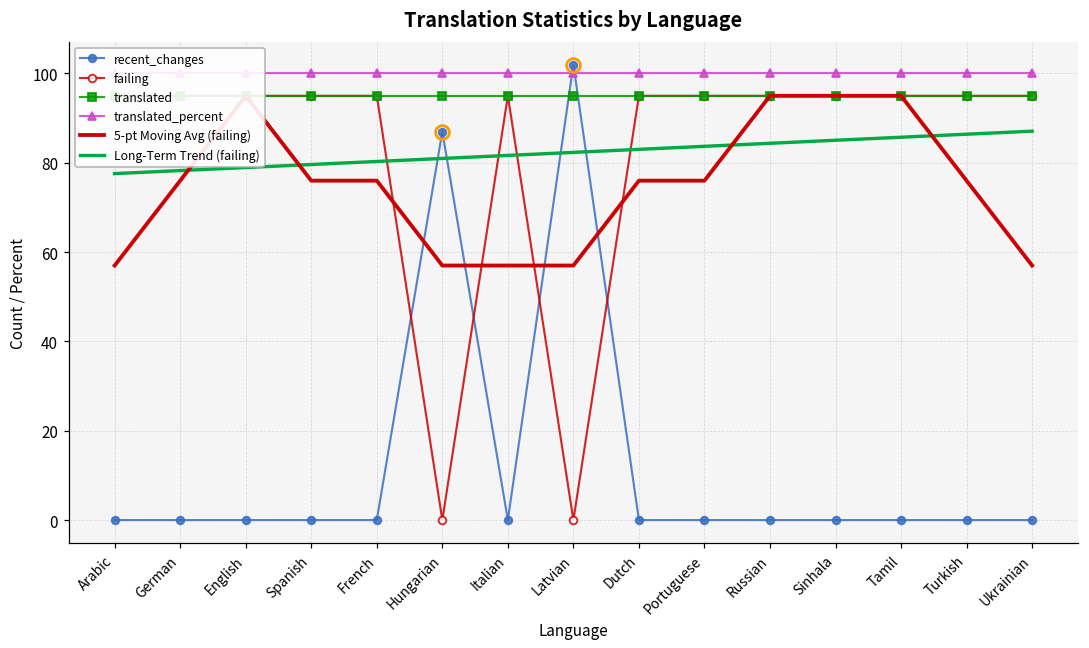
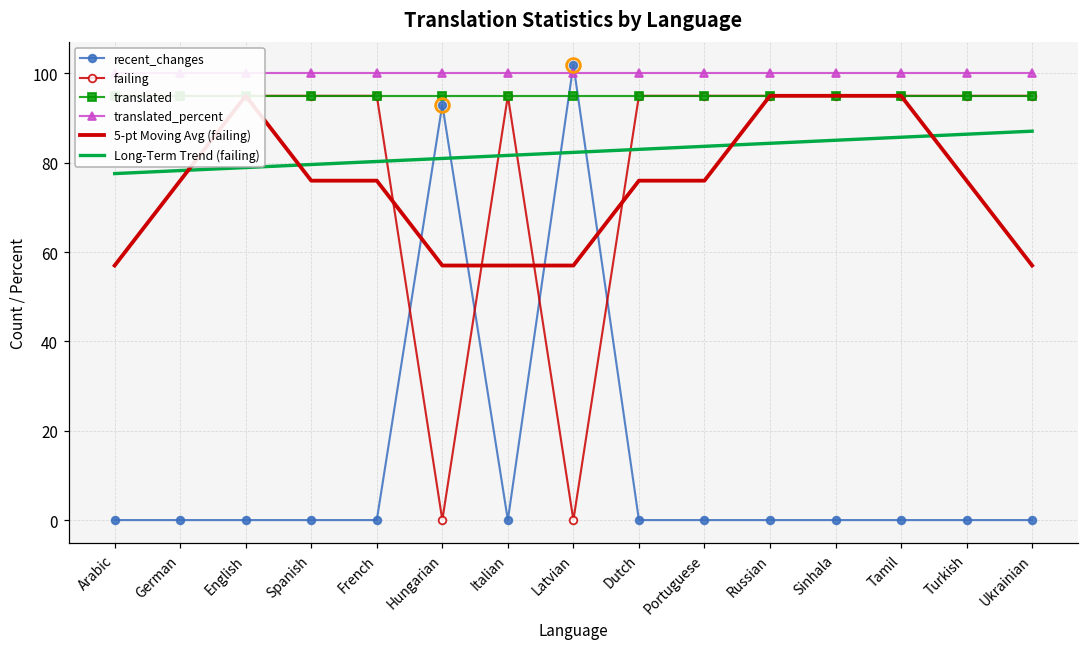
recent_changes, Hungarian: 87 -> 93
